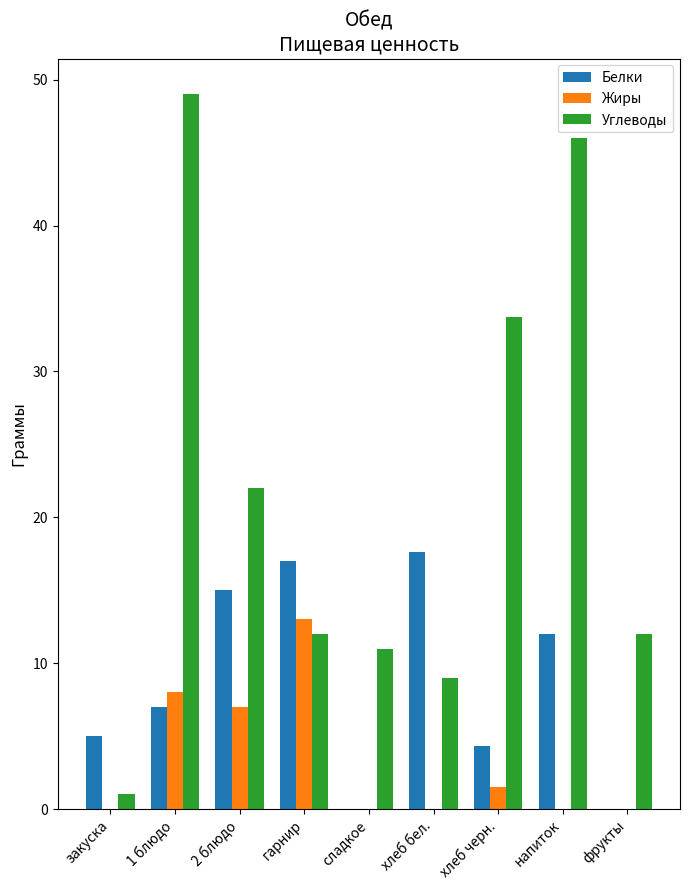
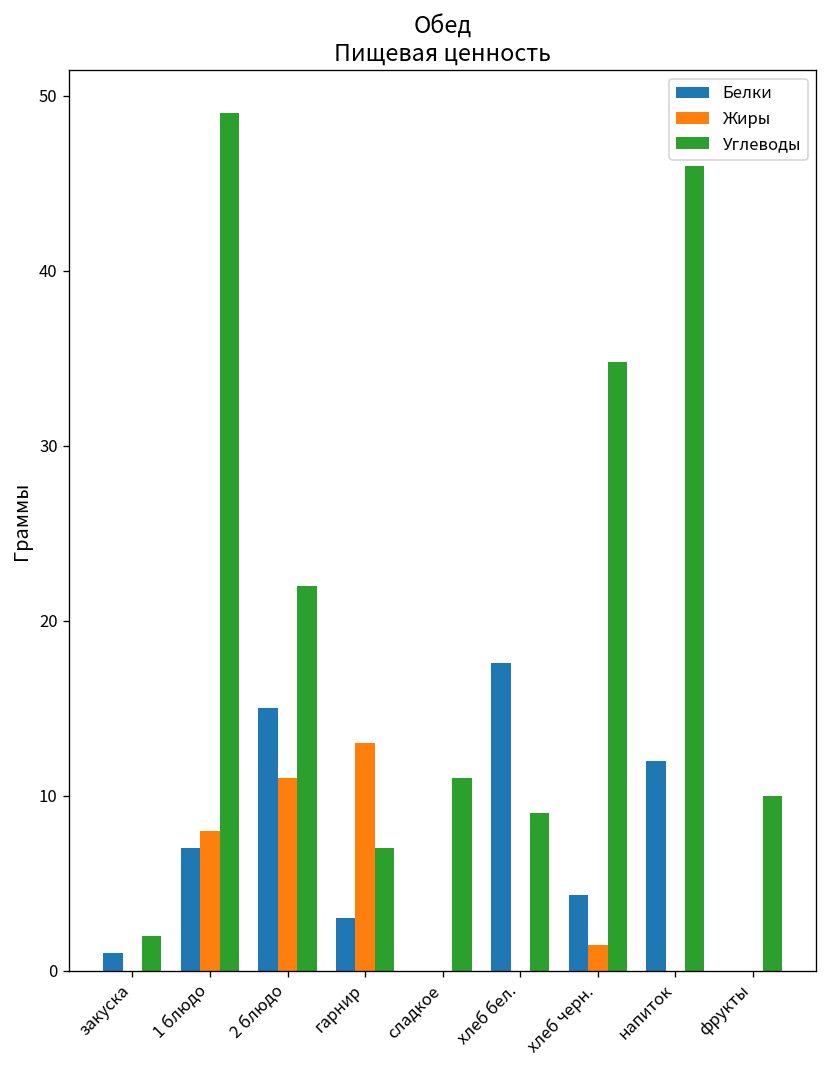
Белки, закуска: 5 -> 1
Углеводы, закуска: 1 -> 2
Жиры, 2 блюдо: 7 -> 11
Белки, гарнир: 17 -> 3
Углеводы, гарнир: 12 -> 7
Углеводы, хлеб черн.: 33.7 -> 34.8
Углеводы, фрукты: 12 -> 10
